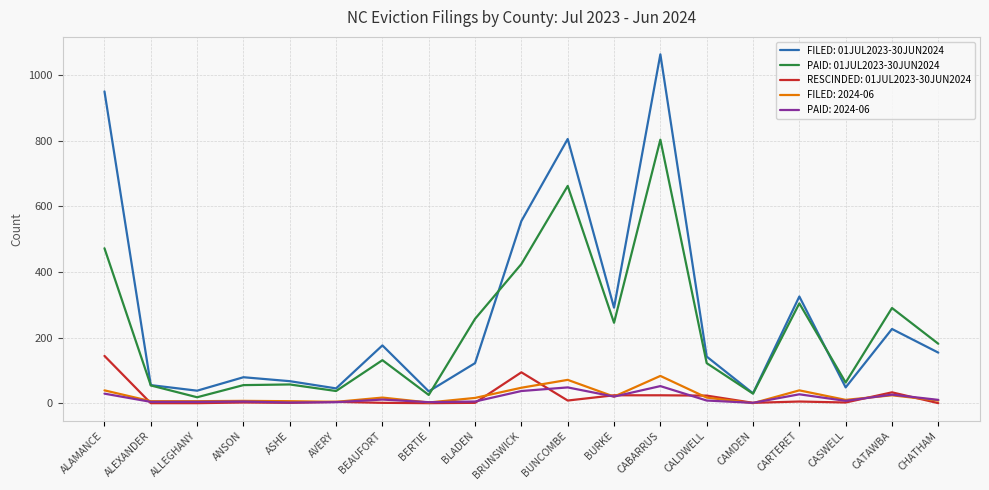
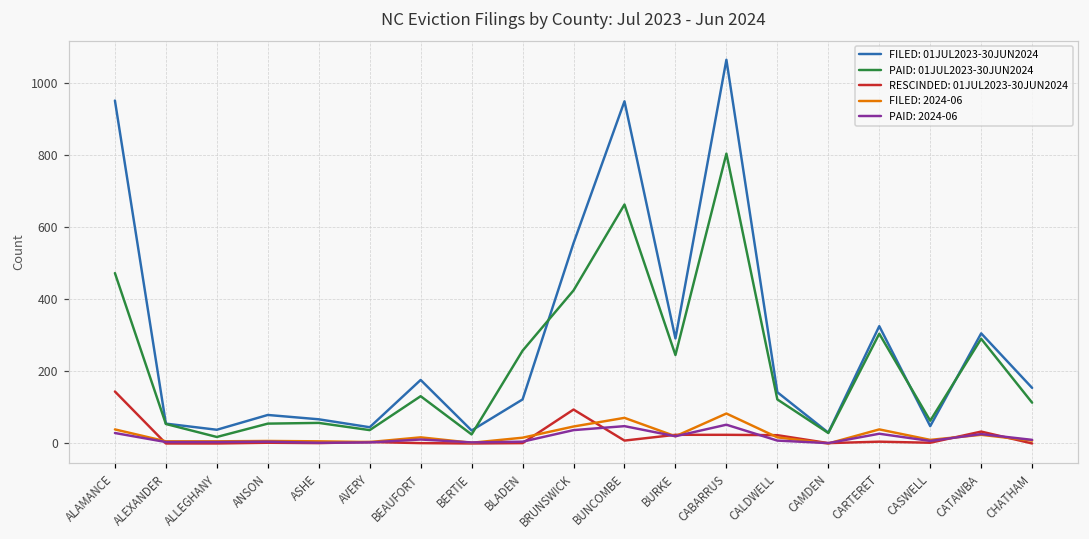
FILED: 01JUL2023-30JUN2024, BUNCOMBE: 810 -> 950
FILED: 01JUL2023-30JUN2024, CATAWBA: 230 -> 310
PAID: 01JUL2023-30JUN2024, CHATHAM: 180 -> 110
